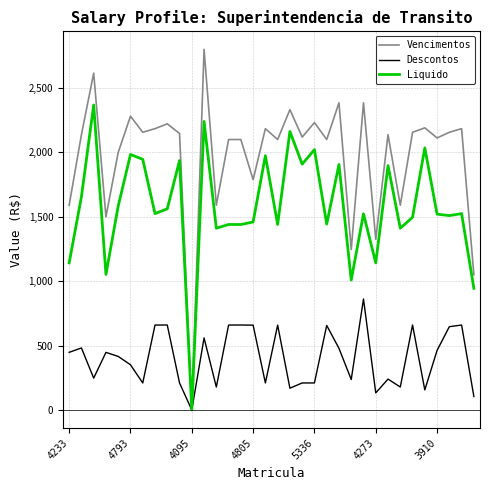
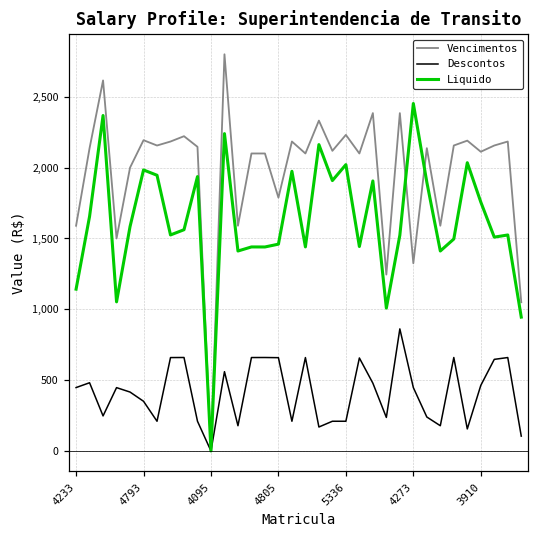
Vencimentos, 4793: 2,280 -> 2,190
Descontos, 4273: 130 -> 450
Liquido, 4273: 1,140 -> 2,450
Liquido, 3910: 1,520 -> 1,760
